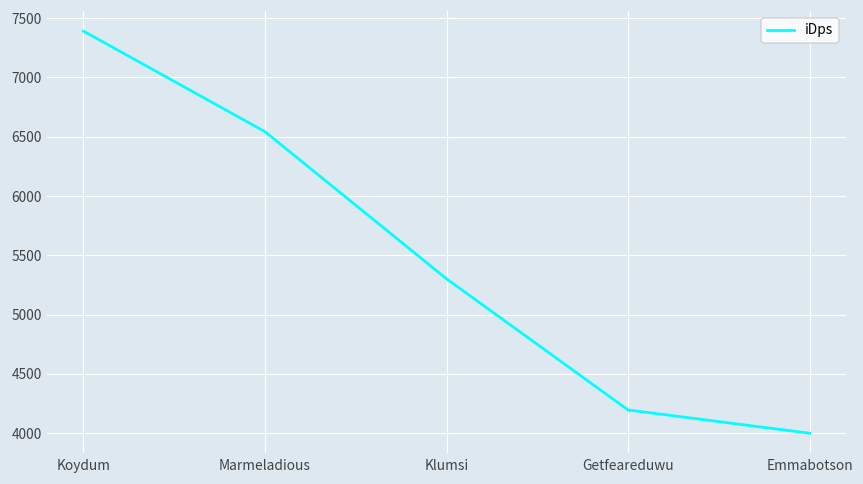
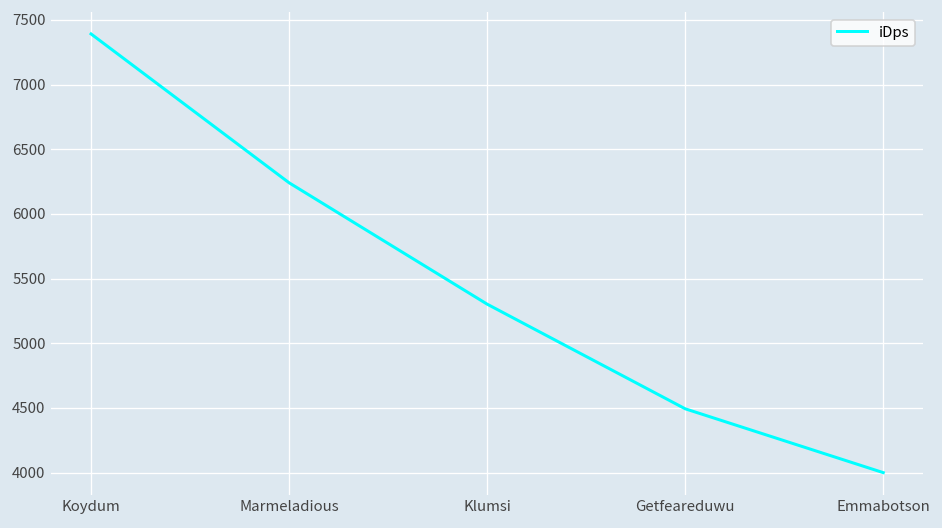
Marmeladious: 6540 -> 6240
Getfeareduwu: 4200 -> 4490
